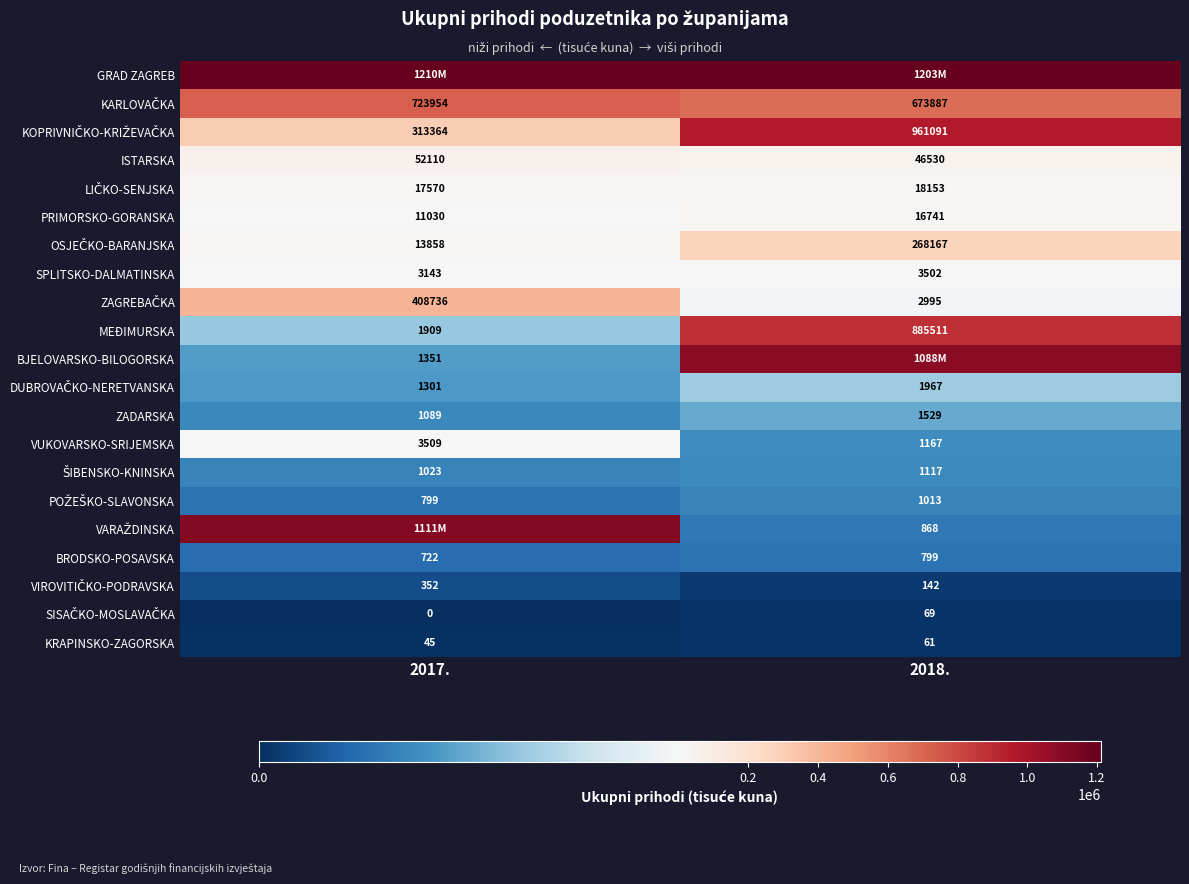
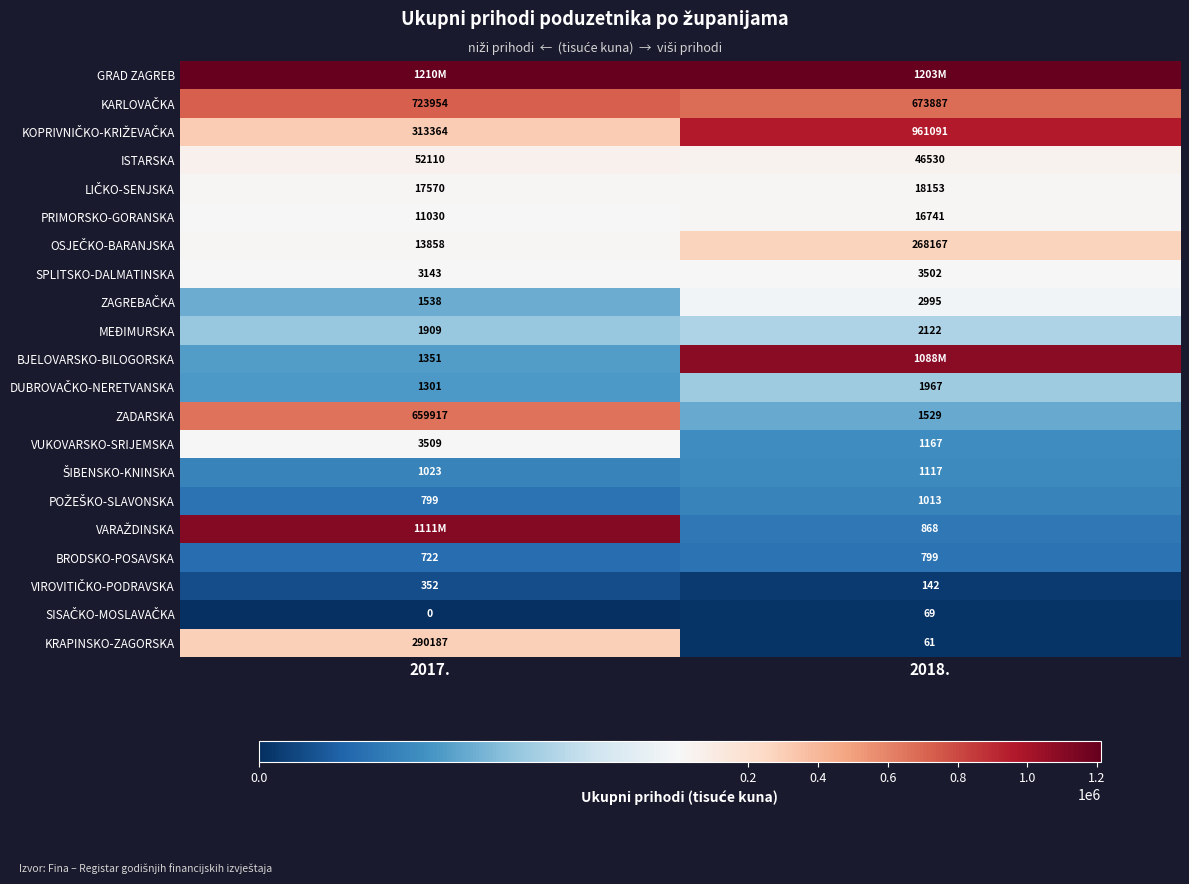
ZAGREBAČKA, 2017.: 408736 -> 1538
MEĐIMURSKA, 2018.: 885511 -> 2122
ZADARSKA, 2017.: 1089 -> 659917
KRAPINSKO-ZAGORSKA, 2017.: 45 -> 290187
